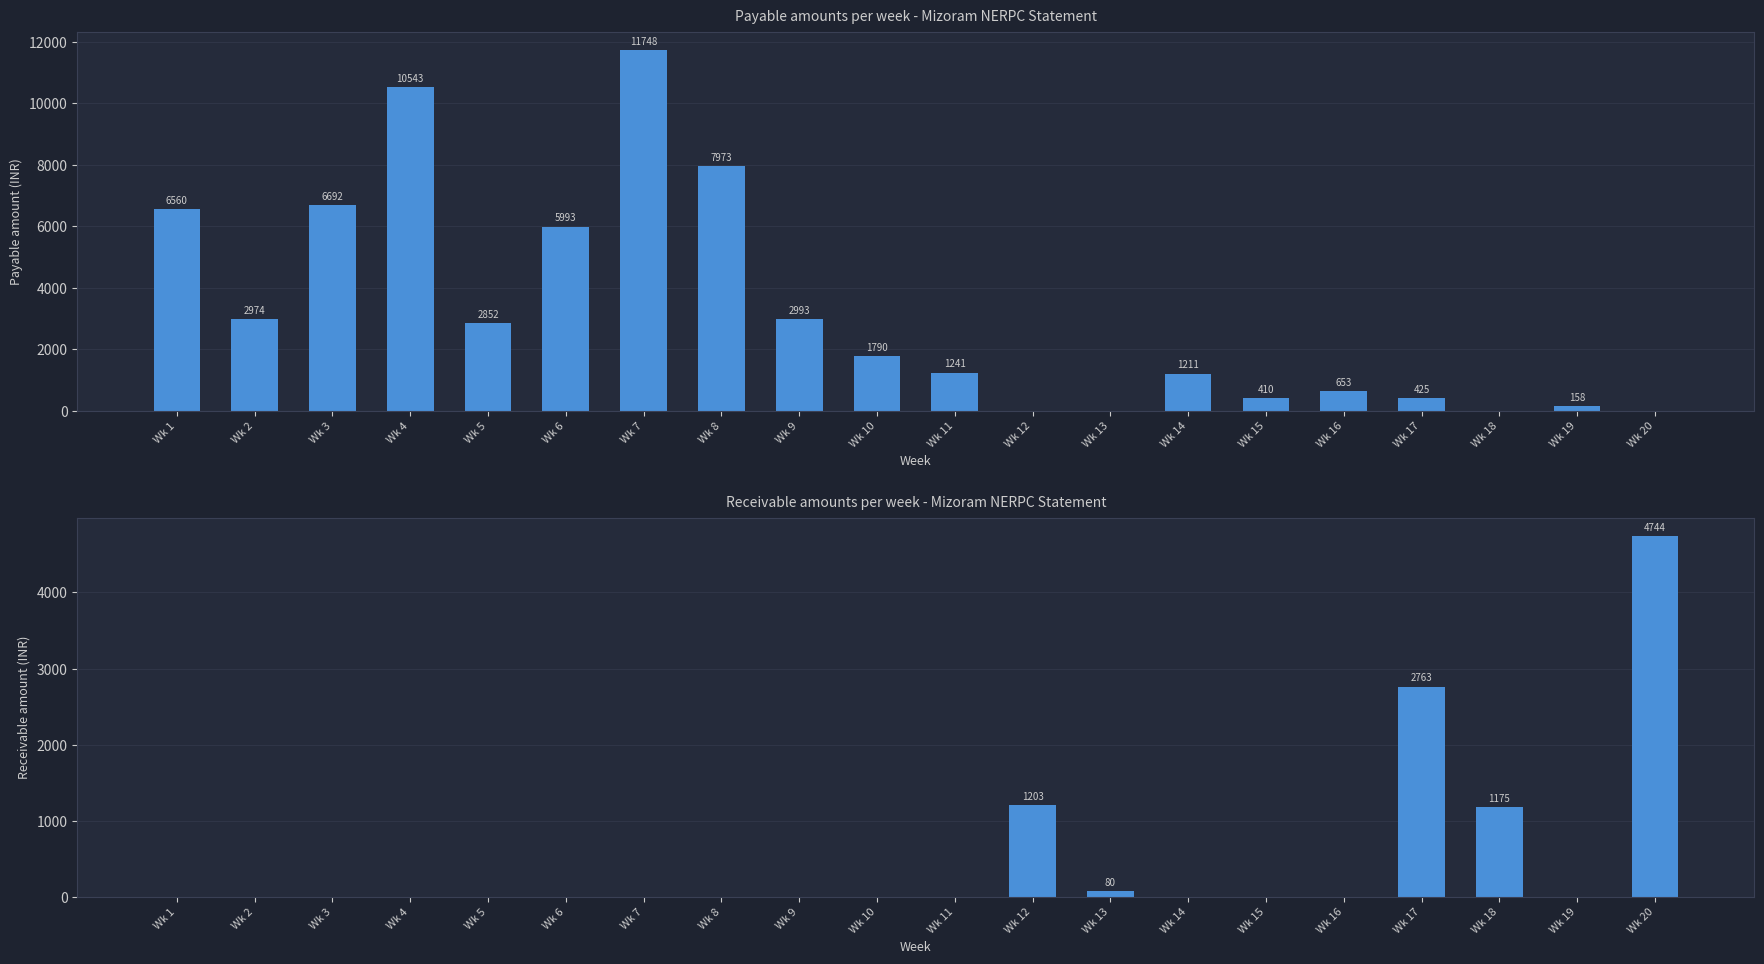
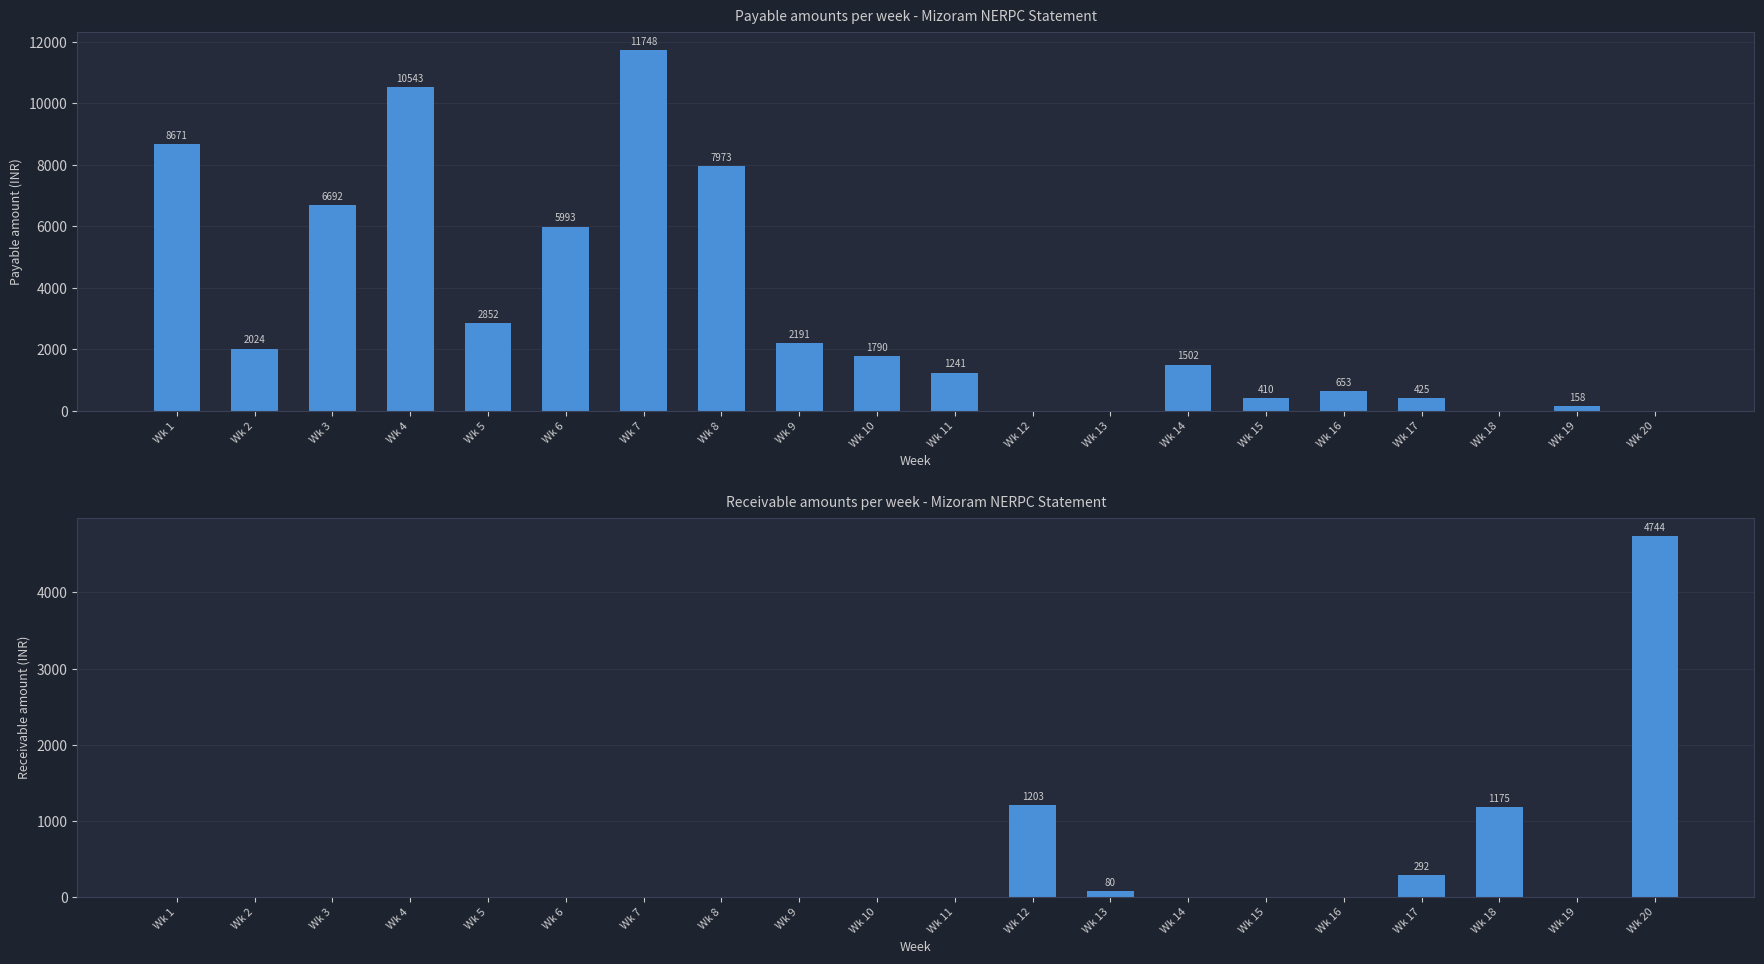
Payable amounts per week - Mizoram NERPC Statement, Wk 1: 6560 -> 8671
Payable amounts per week - Mizoram NERPC Statement, Wk 2: 2974 -> 2024
Payable amounts per week - Mizoram NERPC Statement, Wk 9: 2993 -> 2191
Payable amounts per week - Mizoram NERPC Statement, Wk 14: 1211 -> 1502
Receivable amounts per week - Mizoram NERPC Statement, Wk 17: 2763 -> 292
